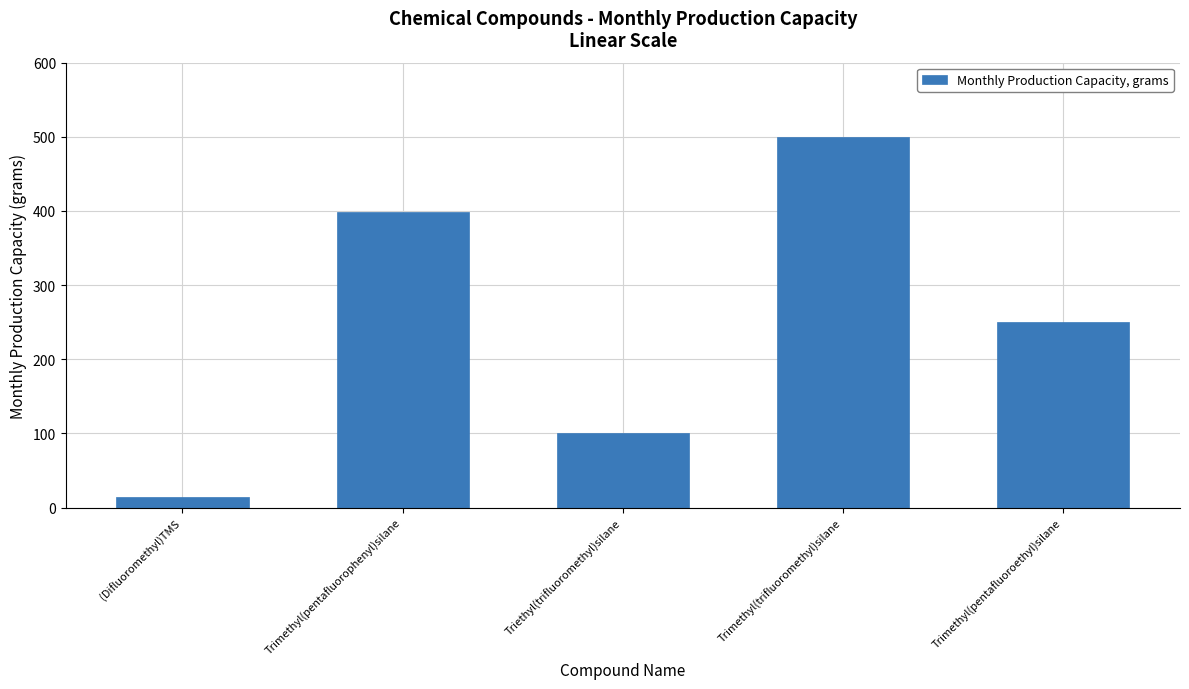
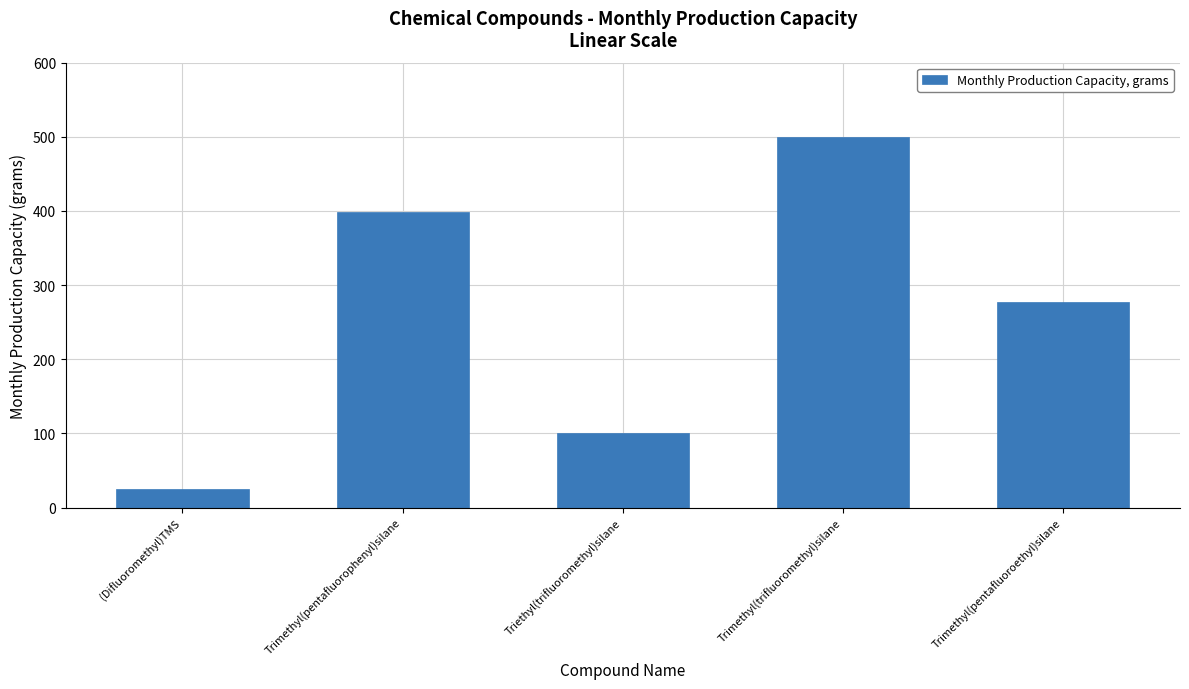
(Difluoromethyl)TMS: 10 -> 30
Trimethyl(pentafluoroethyl)silane: 250 -> 280
